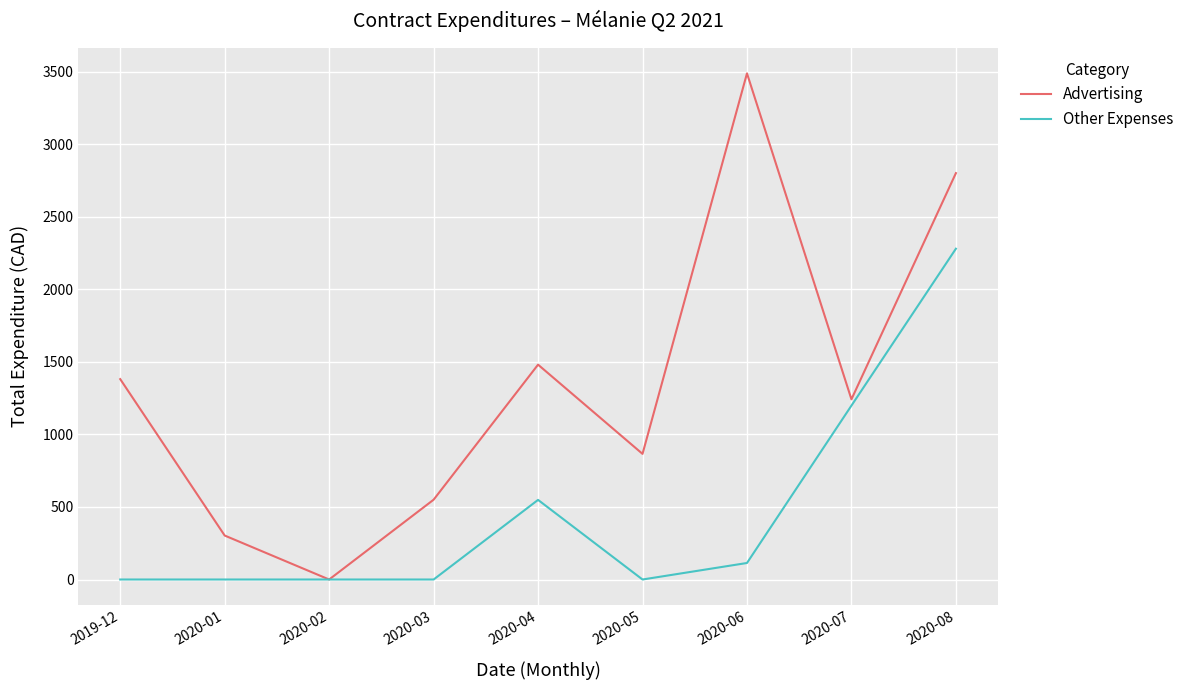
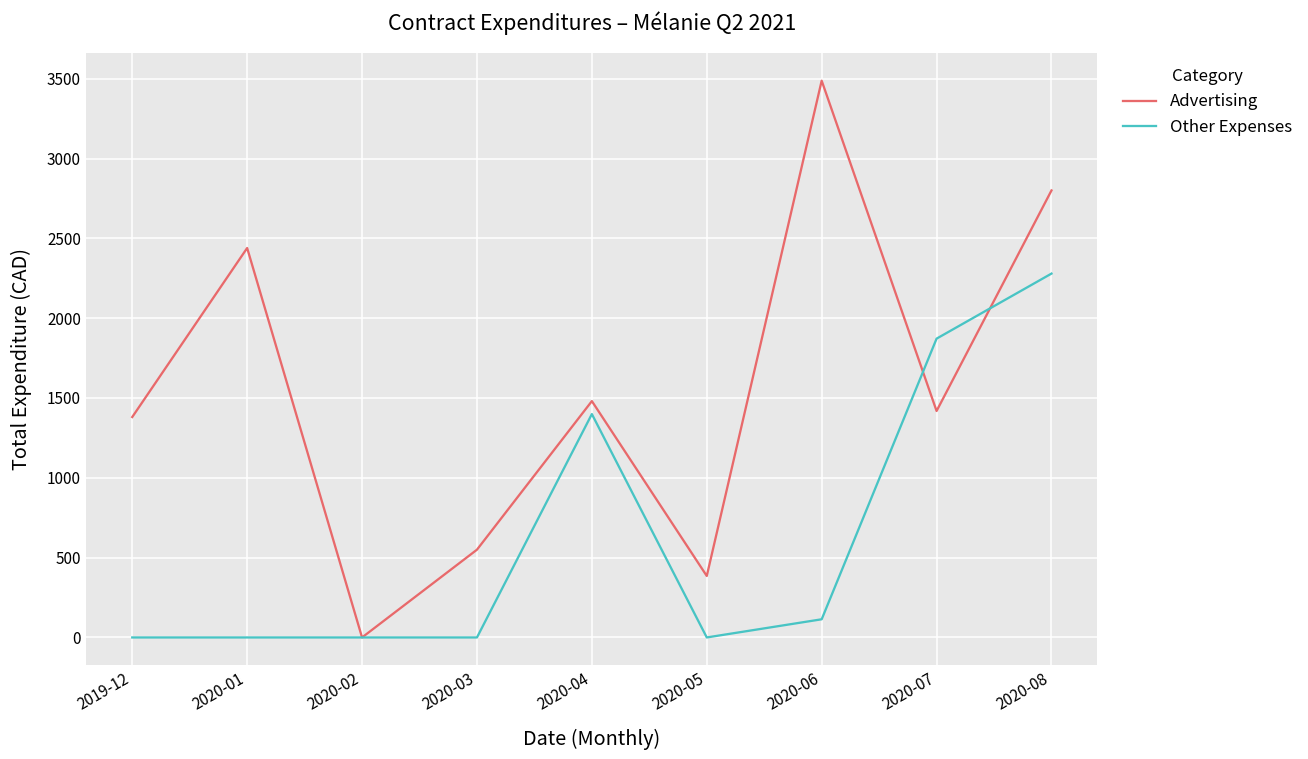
Advertising, 2020-01: 300 -> 2440
Other Expenses, 2020-04: 550 -> 1400
Advertising, 2020-05: 870 -> 390
Advertising, 2020-07: 1240 -> 1420
Other Expenses, 2020-07: 1200 -> 1870
